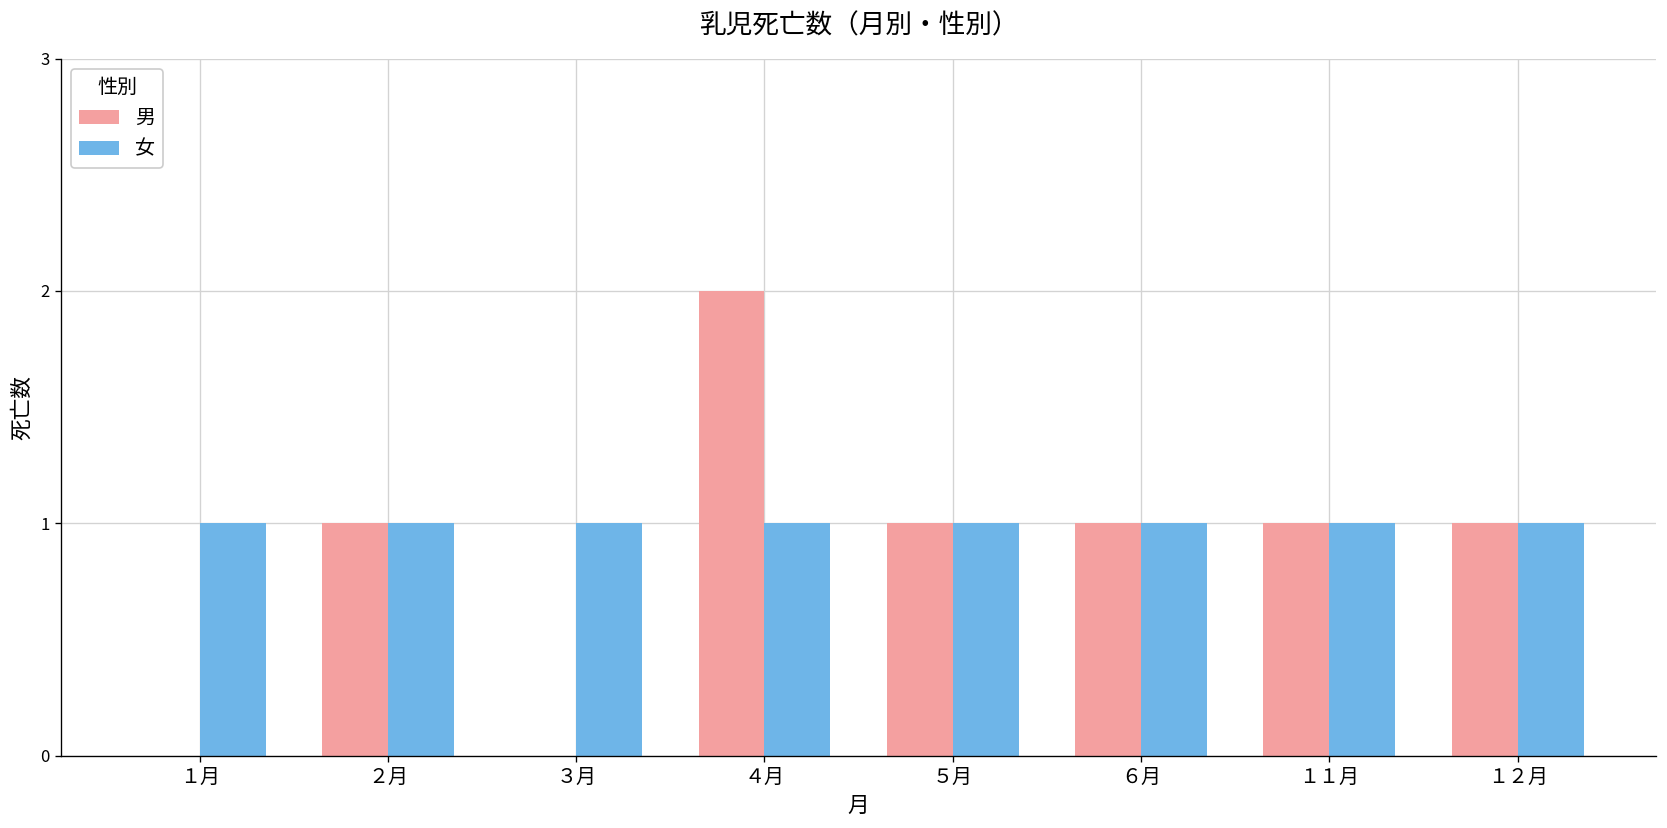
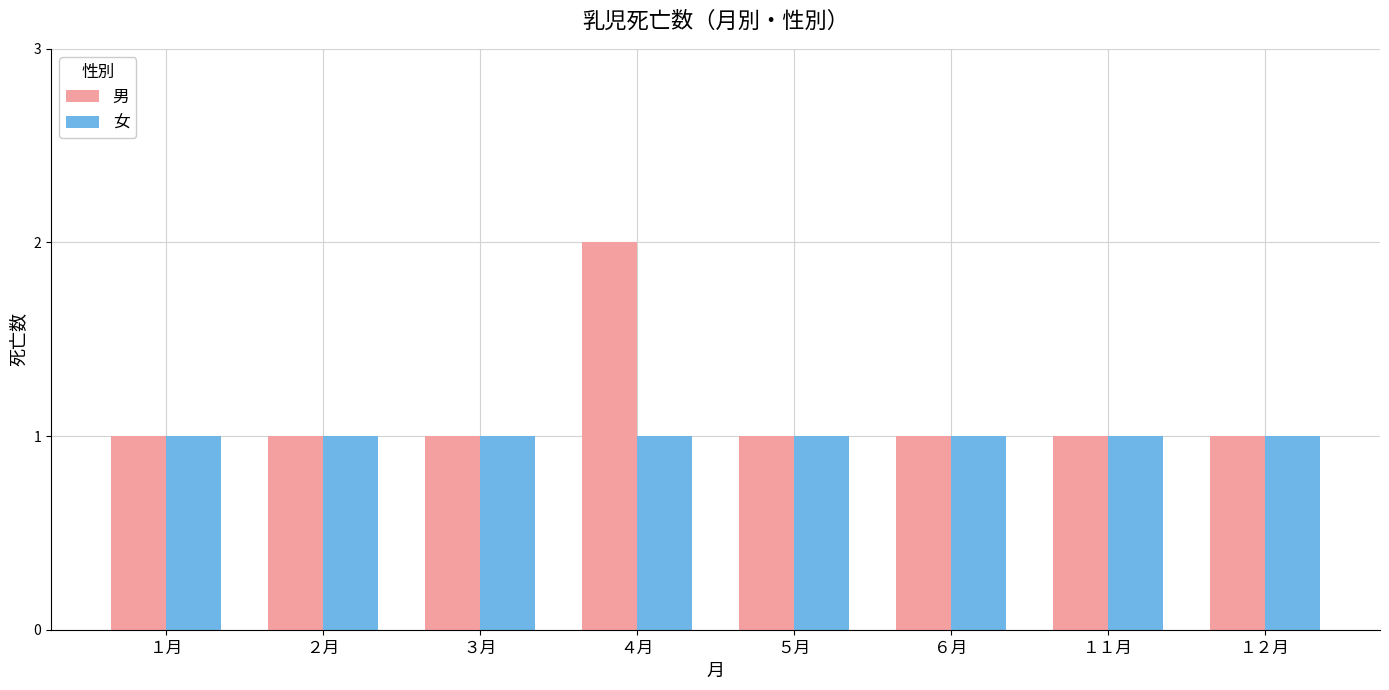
男, １月: 0 -> 1
男, ３月: 0 -> 1
